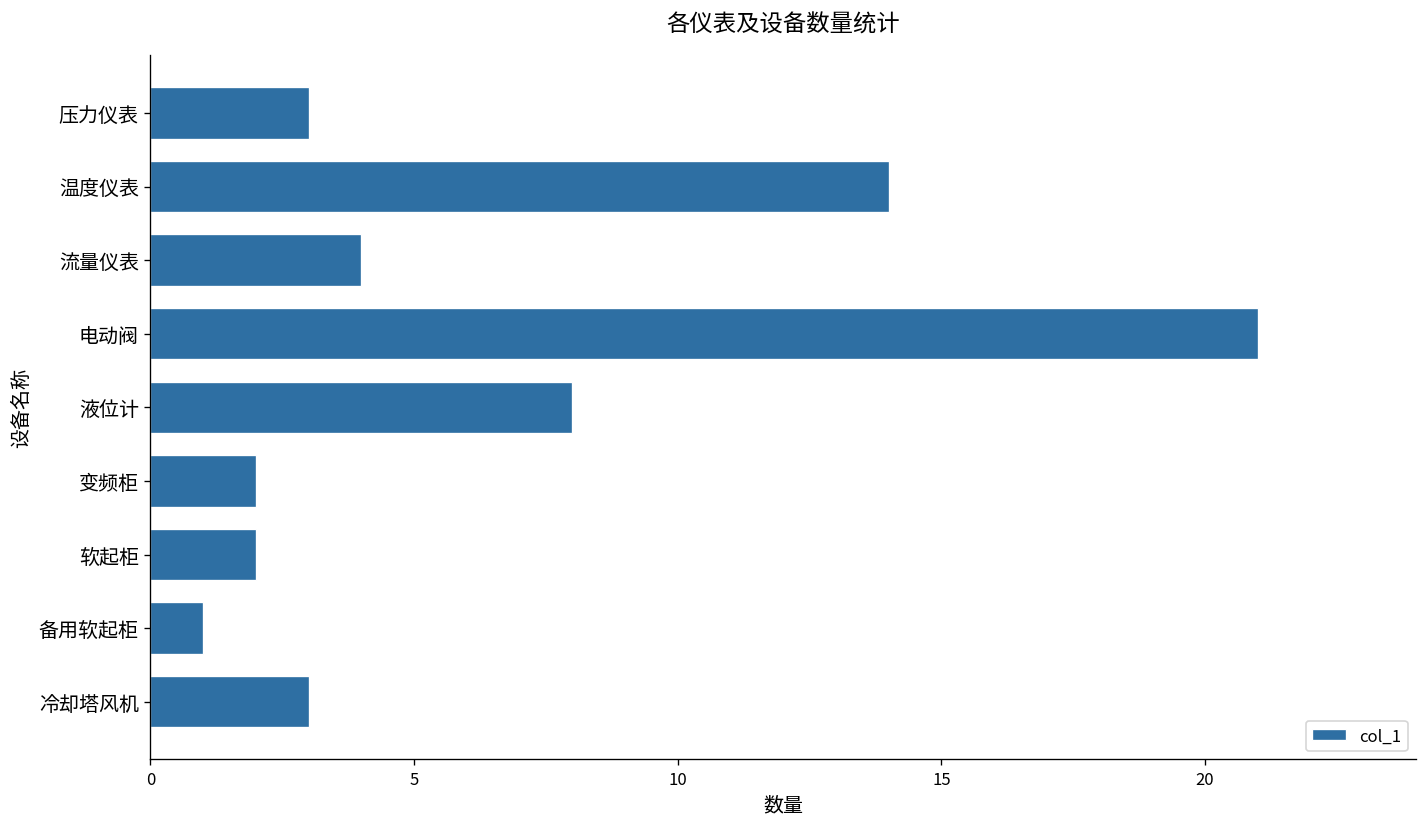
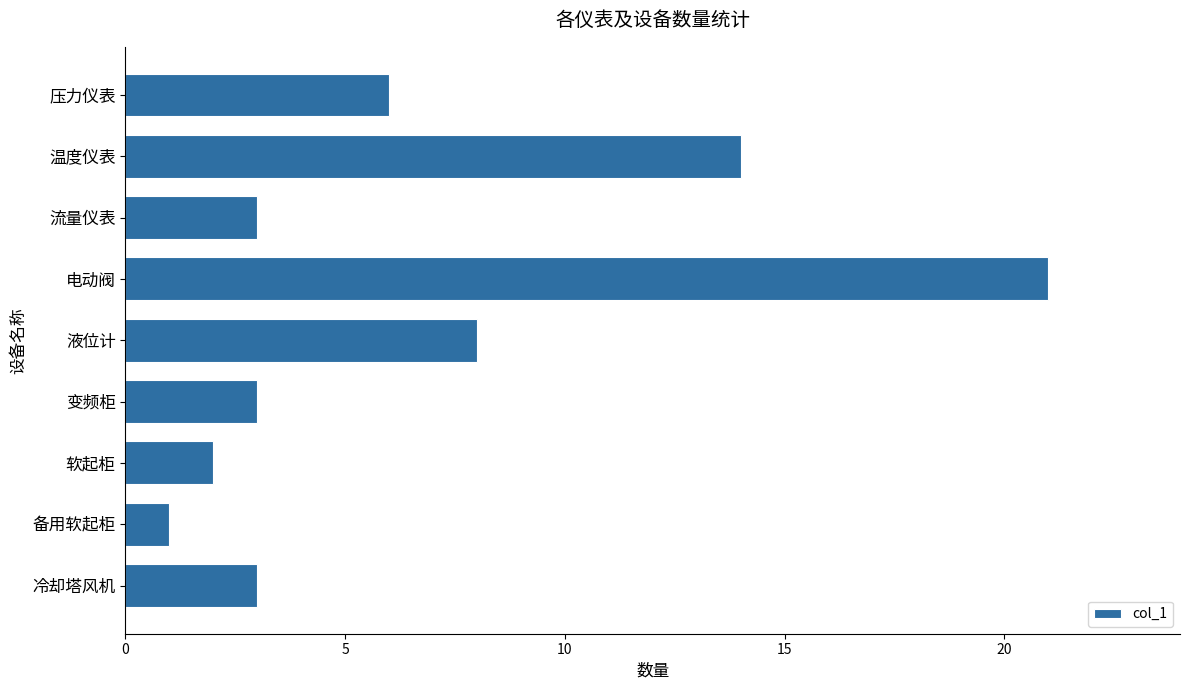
压力仪表: 3 -> 6
流量仪表: 4 -> 3
变频柜: 2 -> 3
